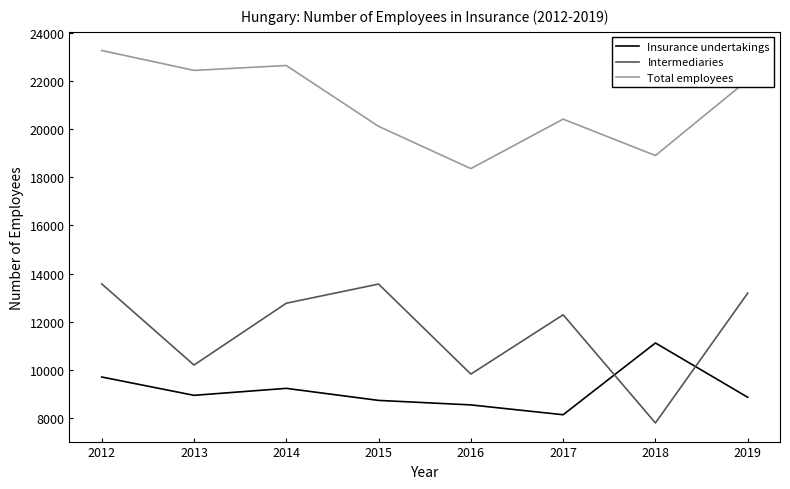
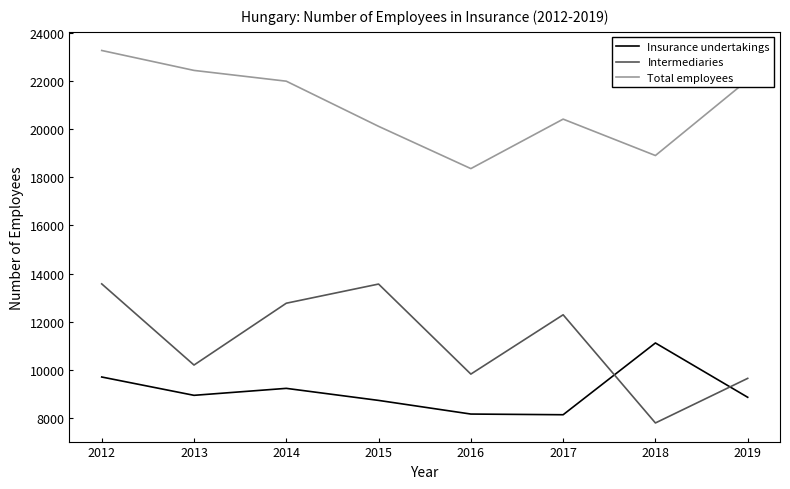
Total employees, 2014: 22600 -> 22000
Insurance undertakings, 2016: 8500 -> 8200
Intermediaries, 2019: 13200 -> 9600
